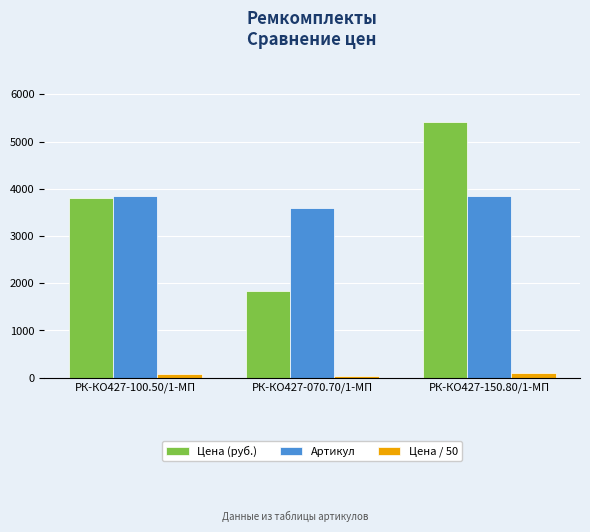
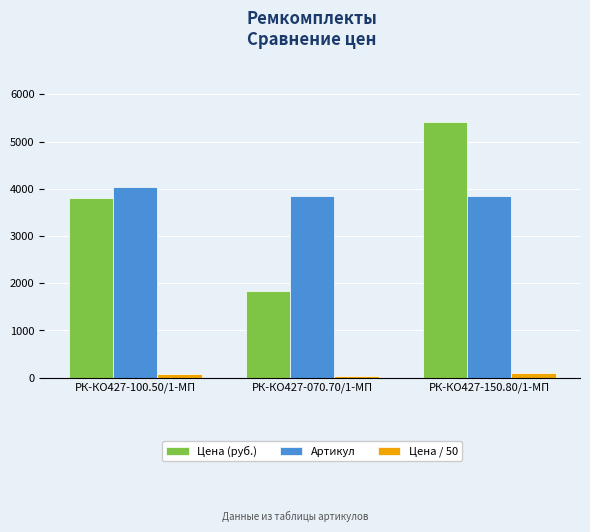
Артикул, РК-КО427-100.50/1-МП: 3900 -> 4000
Артикул, РК-КО427-070.70/1-МП: 3600 -> 3900
